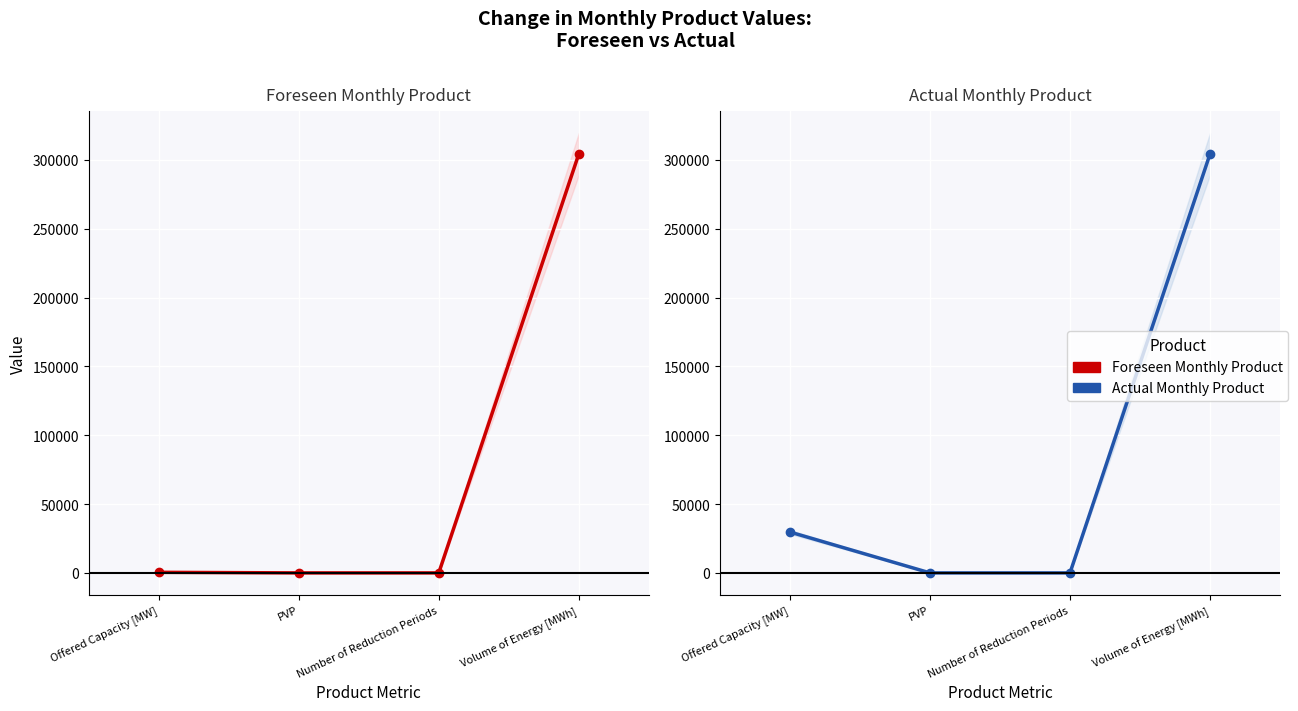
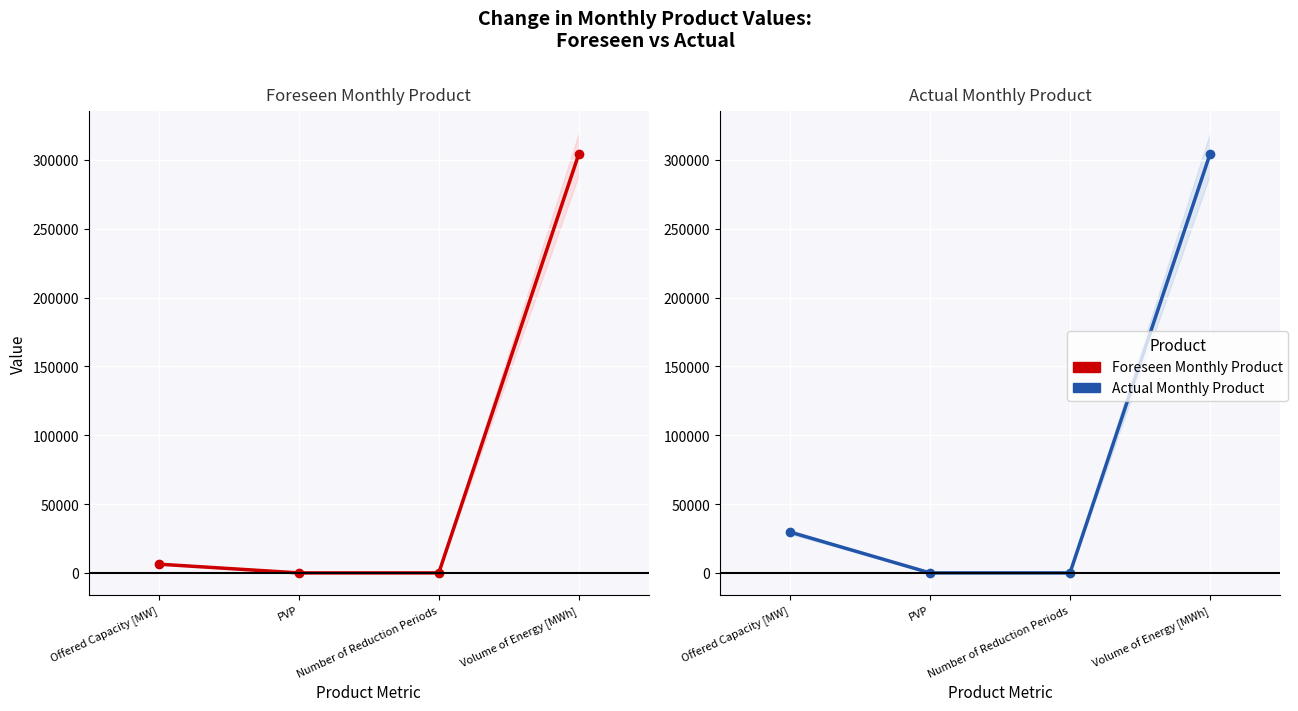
Foreseen Monthly Product, Foreseen Monthly Product, Offered Capacity [MW]: 0 -> 6000
